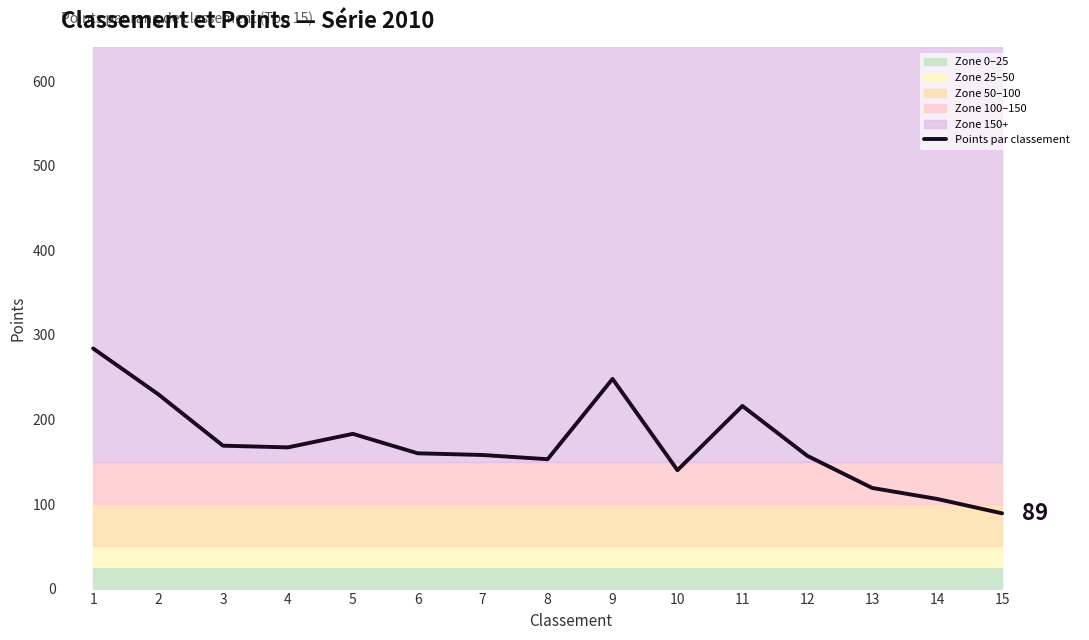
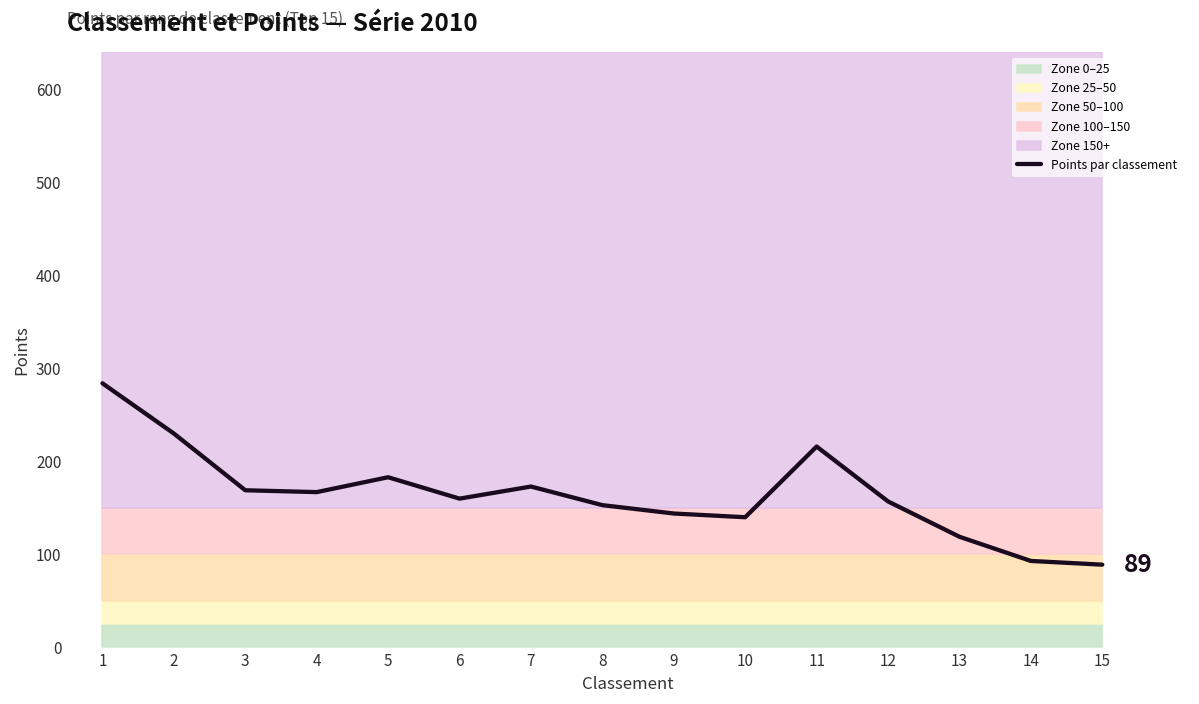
Points par classement, 7: 160 -> 170
Points par classement, 9: 250 -> 140
Points par classement, 14: 110 -> 90
